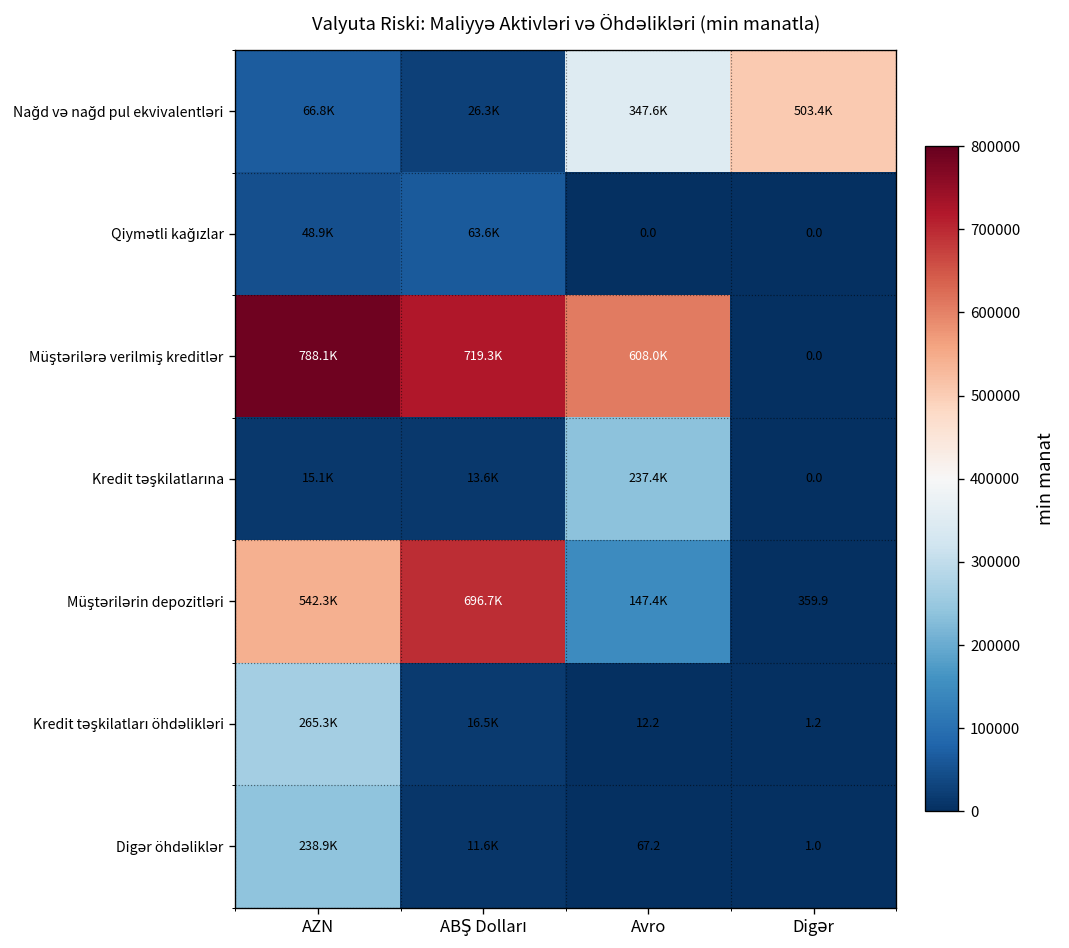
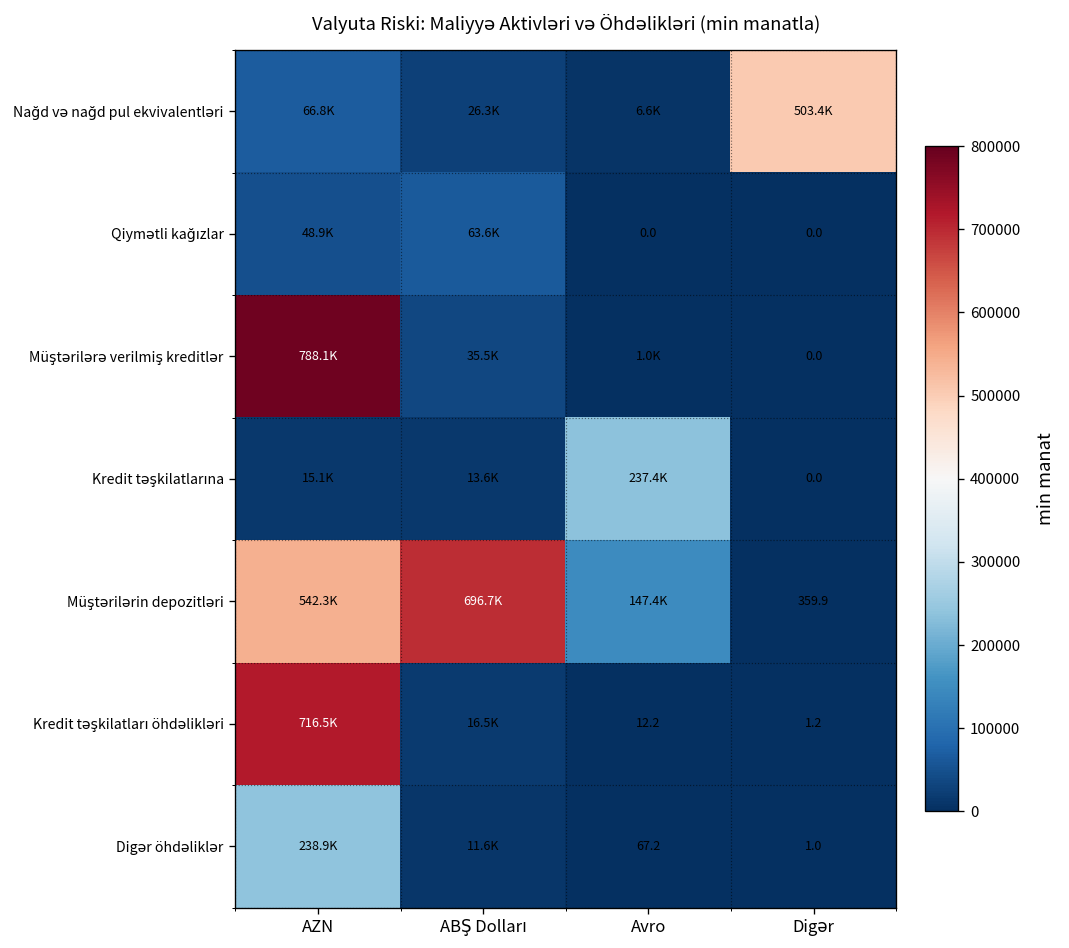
Nağd və nağd pul ekvivalentləri, Avro: 347.6K -> 6.6K
Müştərilərə verilmiş kreditlər, ABŞ Dolları: 719.3K -> 35.5K
Müştərilərə verilmiş kreditlər, Avro: 608.0K -> 1.0K
Kredit təşkilatları öhdəlikləri, AZN: 265.3K -> 716.5K
